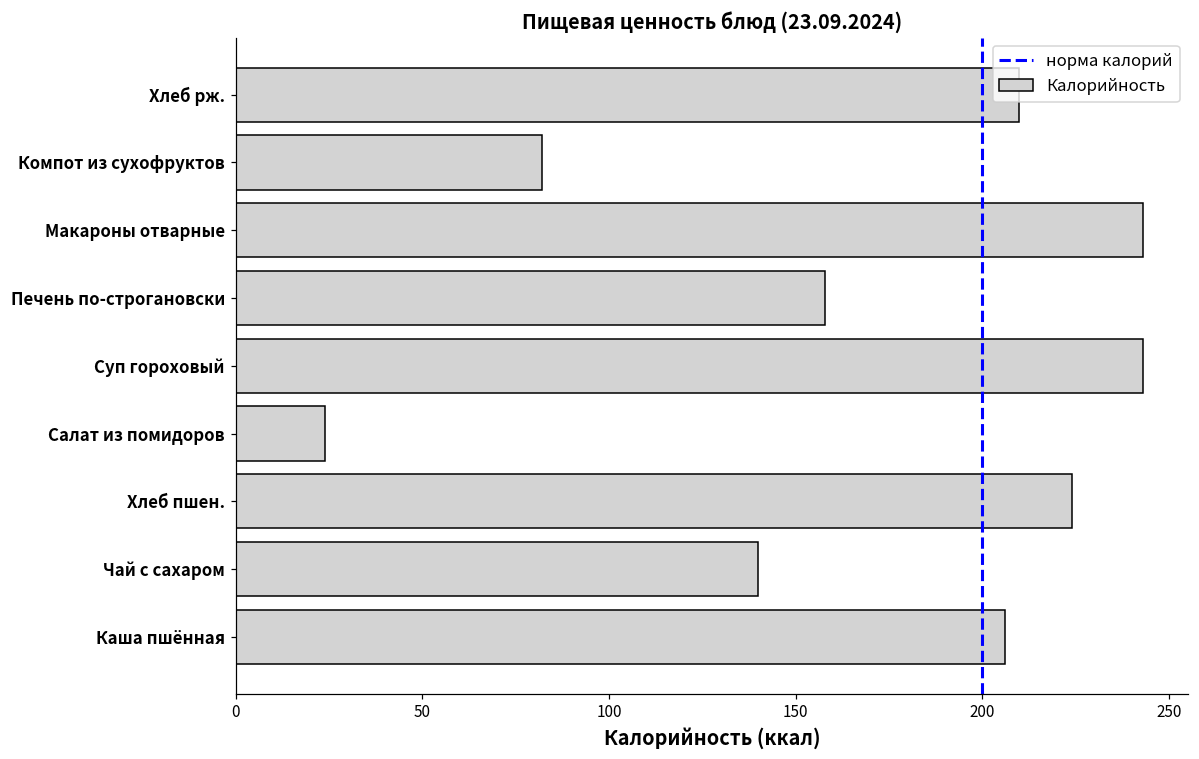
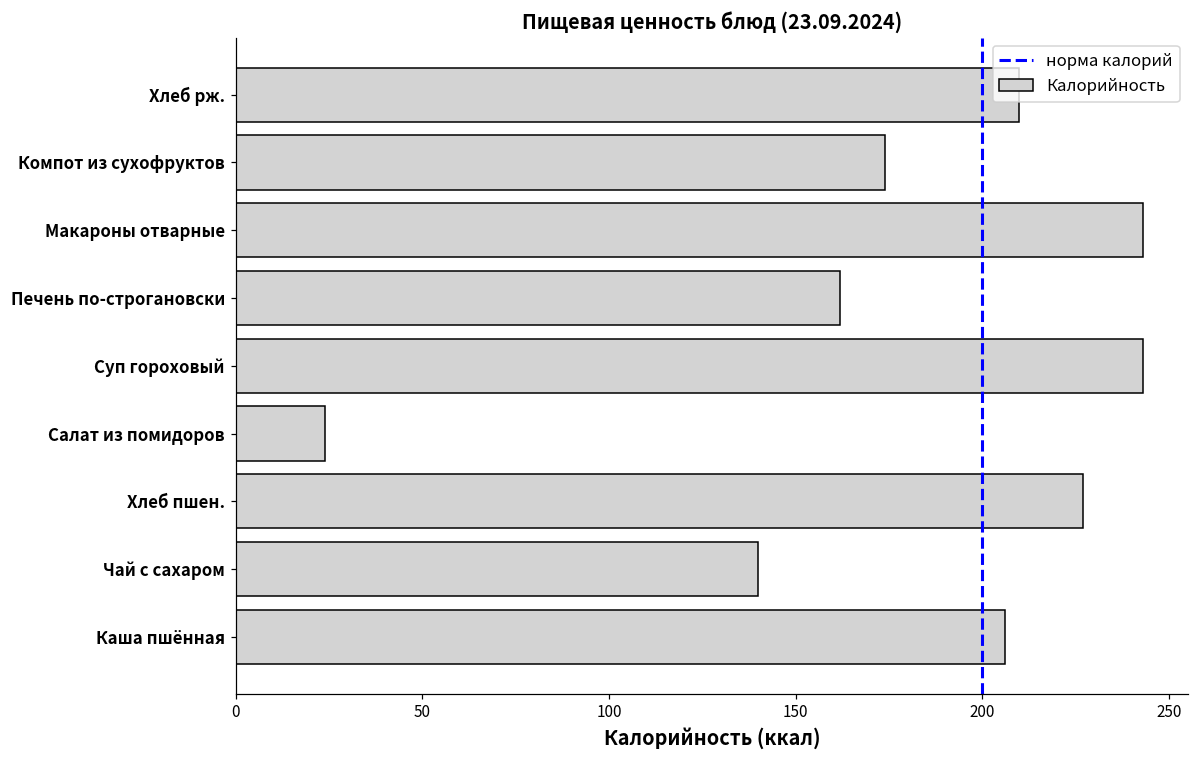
Компот из сухофруктов: 82 -> 174
Печень по-строгановски: 158 -> 162
Хлеб пшен.: 224 -> 227
